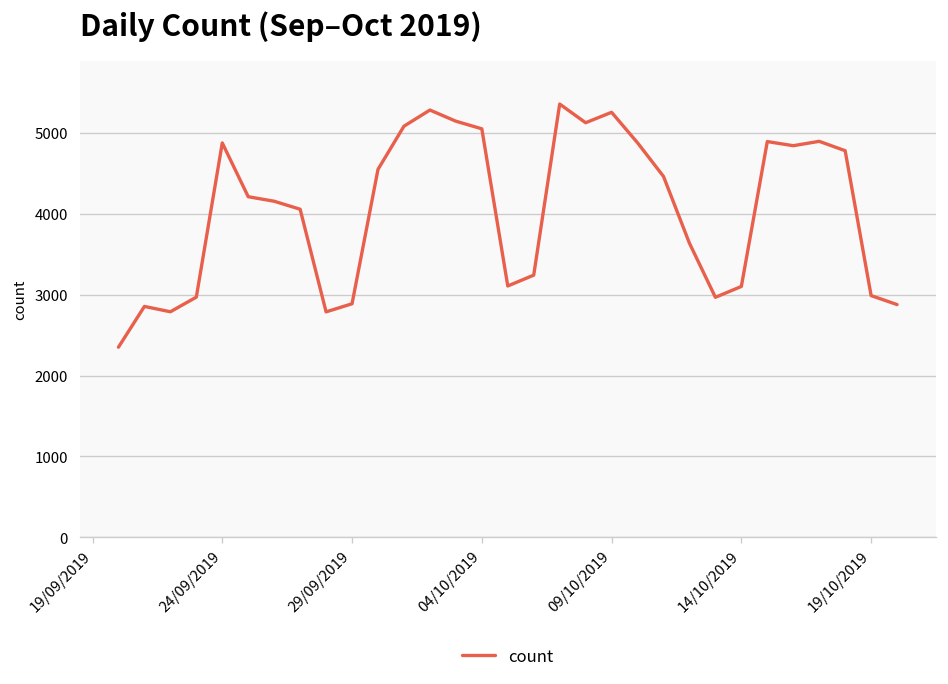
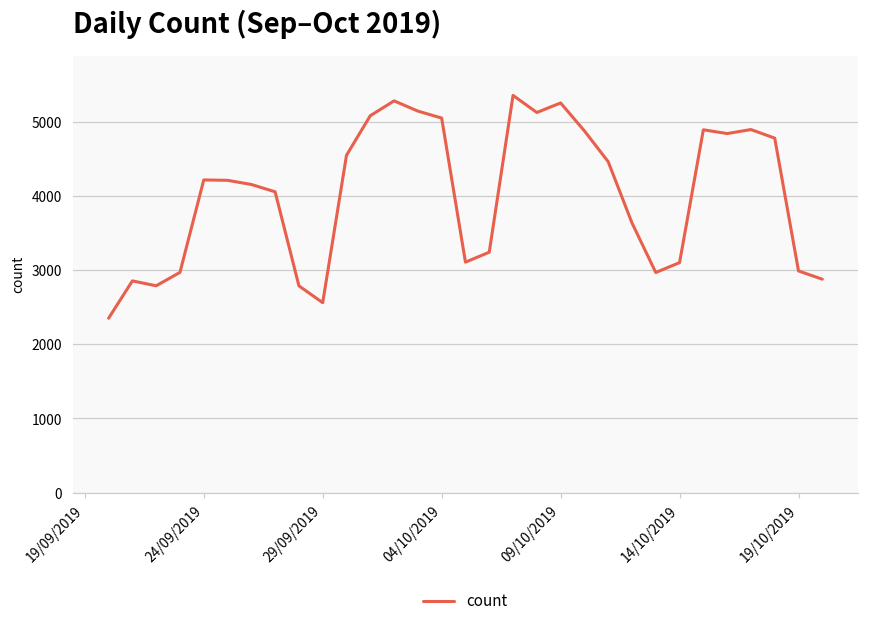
24/09/2019: 4900 -> 4200
29/09/2019: 2900 -> 2600
